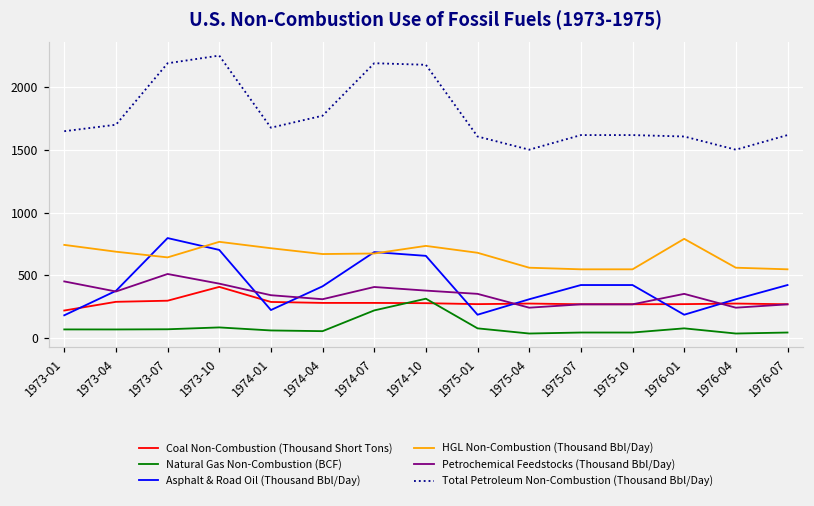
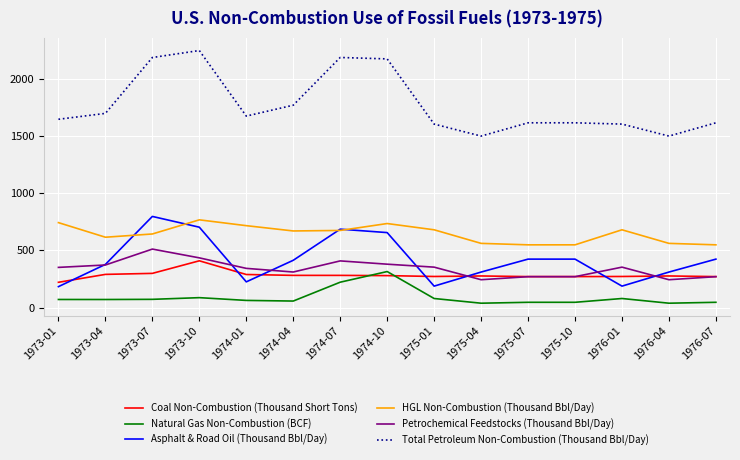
Petrochemical Feedstocks (Thousand Bbl/Day), 1973-01: 450 -> 350
HGL Non-Combustion (Thousand Bbl/Day), 1973-04: 690 -> 620
HGL Non-Combustion (Thousand Bbl/Day), 1976-01: 790 -> 680
